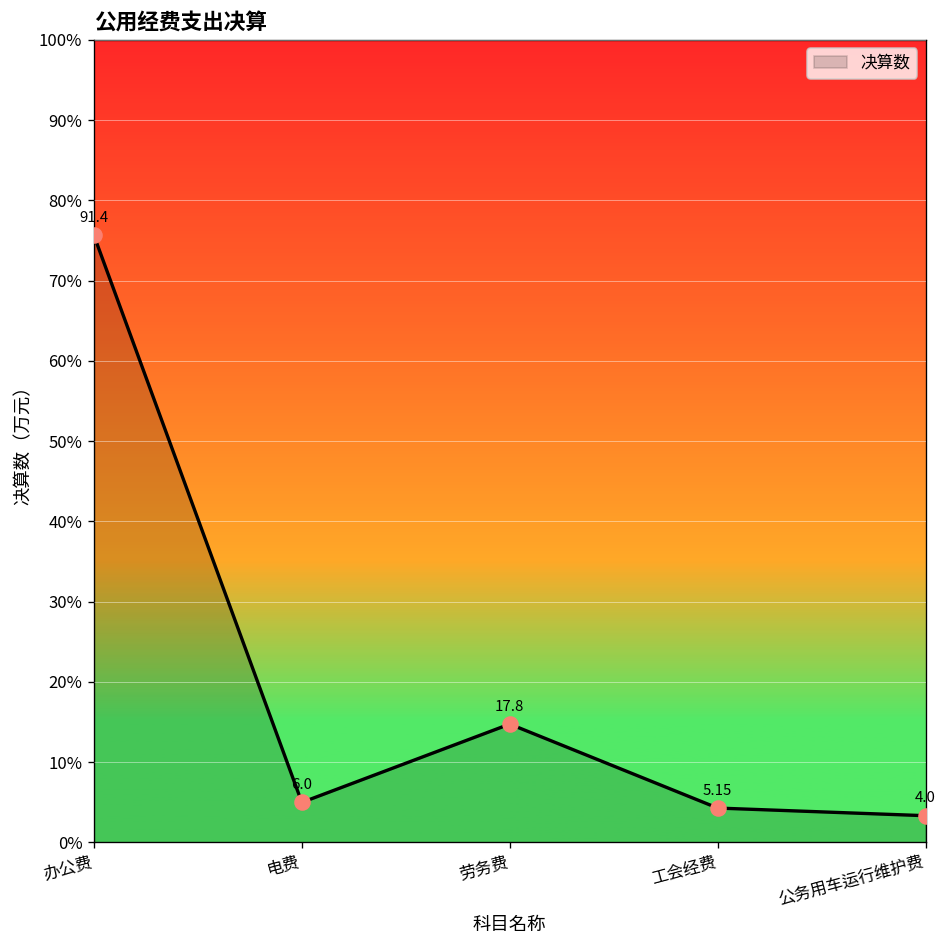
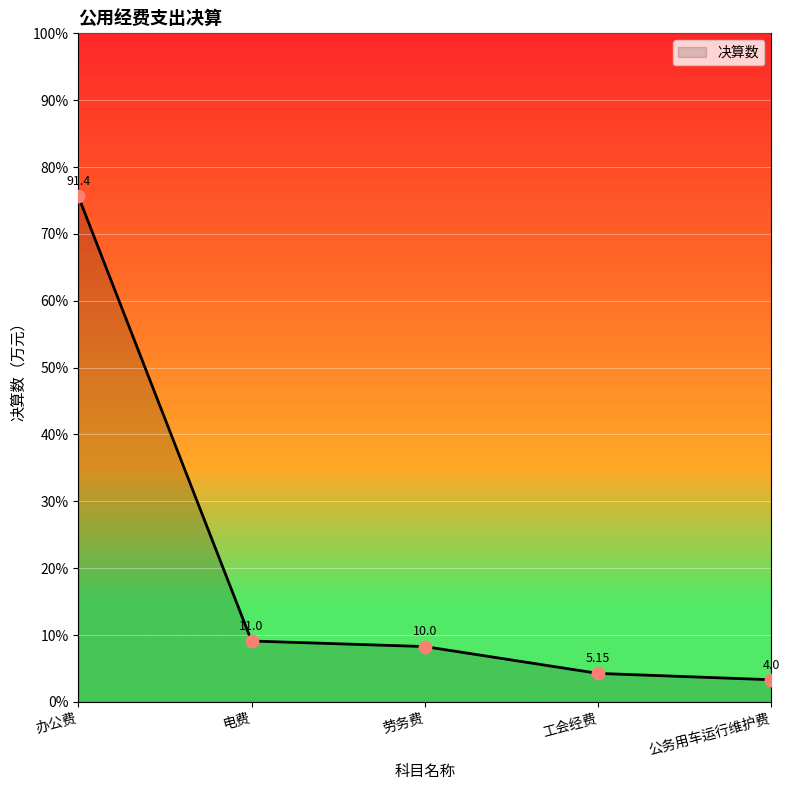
电费: 6.0 -> 11.0
劳务费: 17.8 -> 10.0
